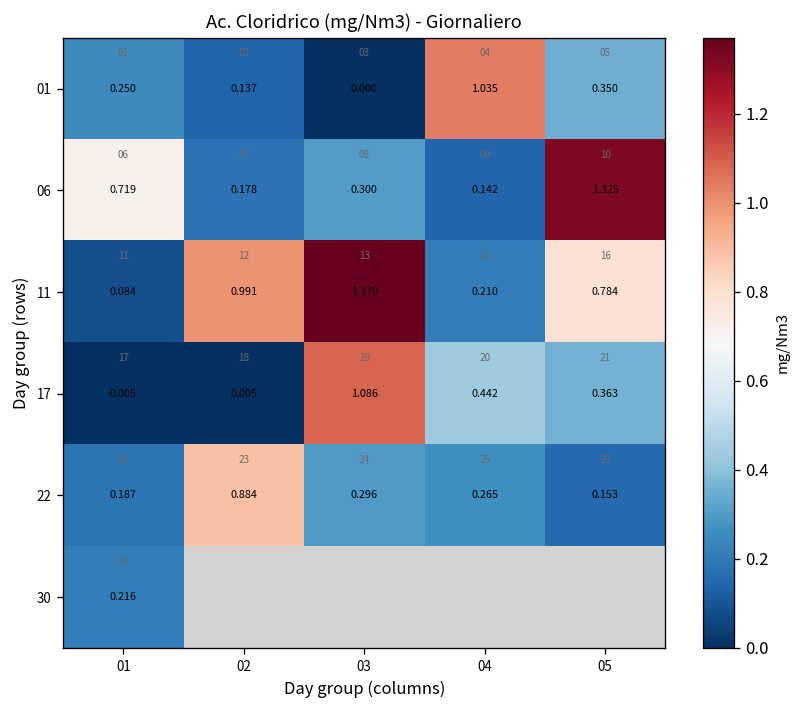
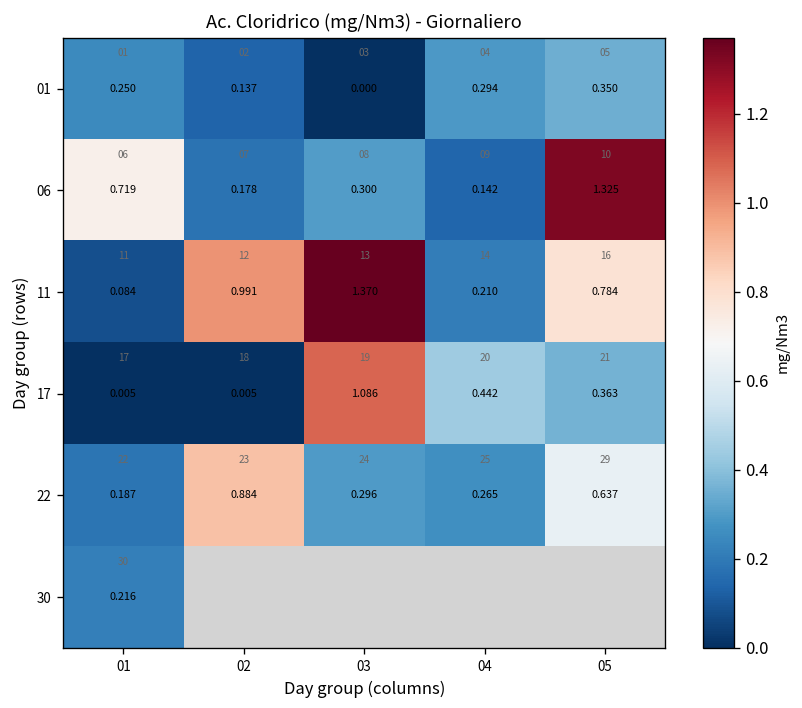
01, 04: 1.035 -> 0.294
22, 05: 0.153 -> 0.637
